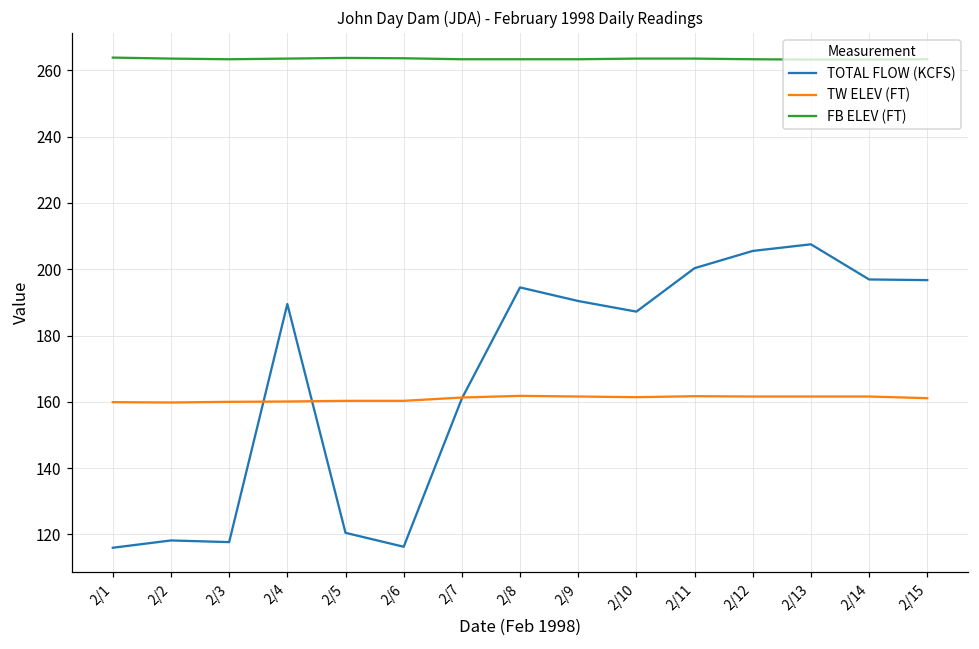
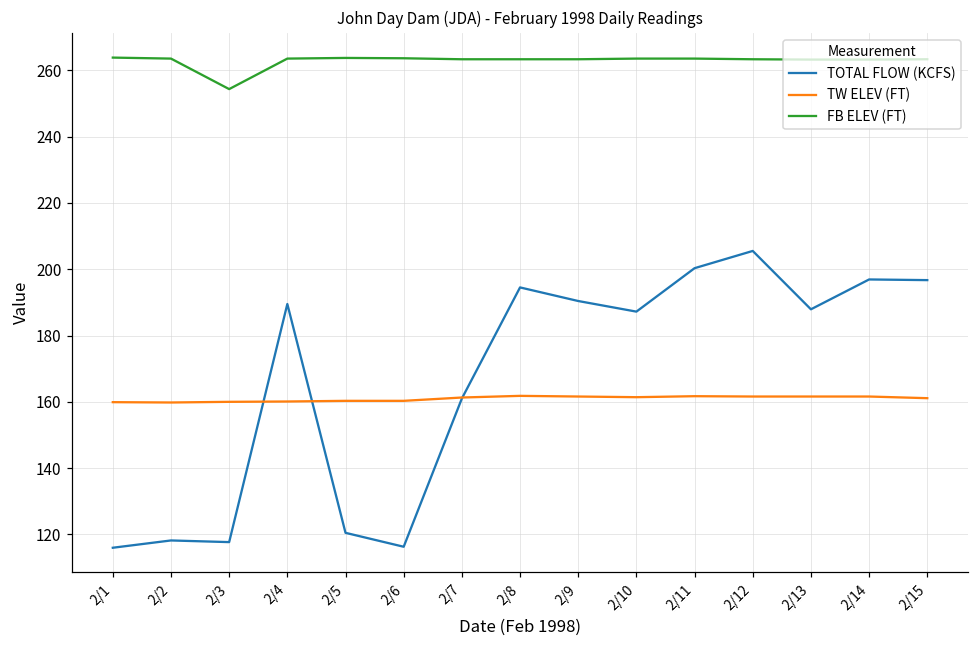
FB ELEV (FT), 2/3: 263 -> 254
TOTAL FLOW (KCFS), 2/13: 208 -> 188
